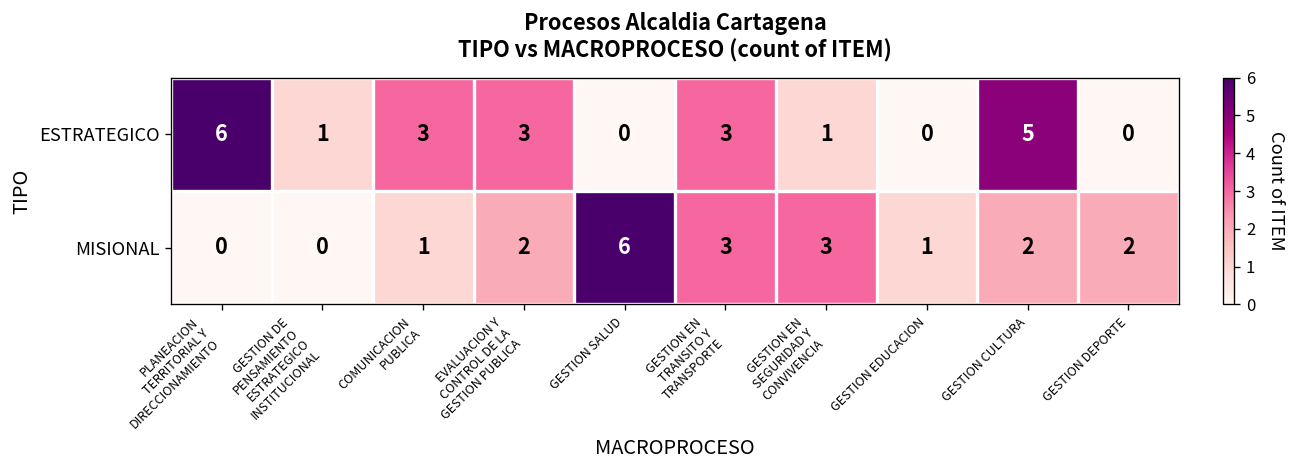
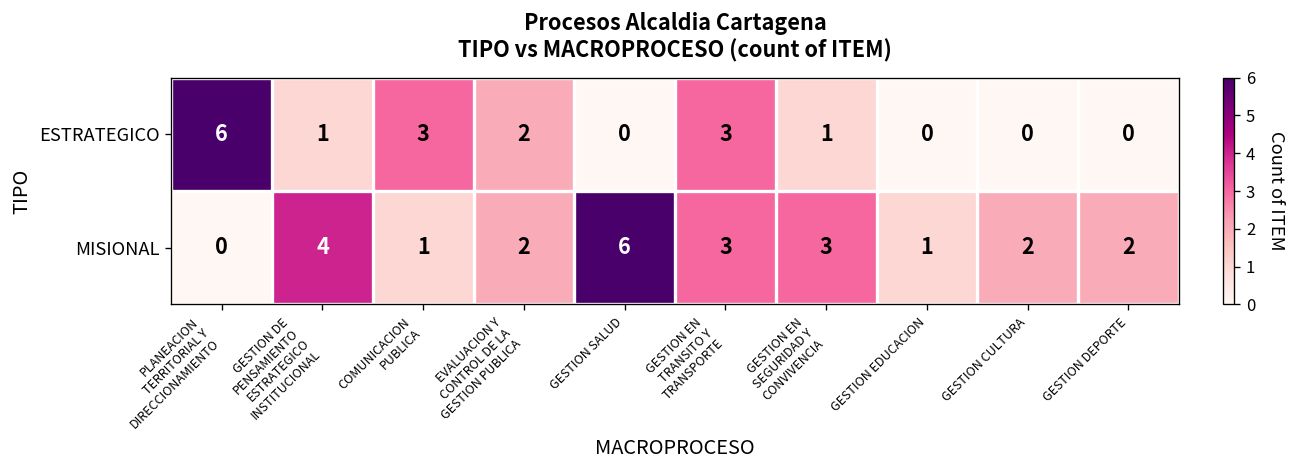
ESTRATEGICO, EVALUACION Y CONTROL DE LA GESTION PUBLICA: 3 -> 2
ESTRATEGICO, GESTION CULTURA: 5 -> 0
MISIONAL, GESTION DE PENSAMIENTO ESTRATEGICO INSTITUCIONAL: 0 -> 4
